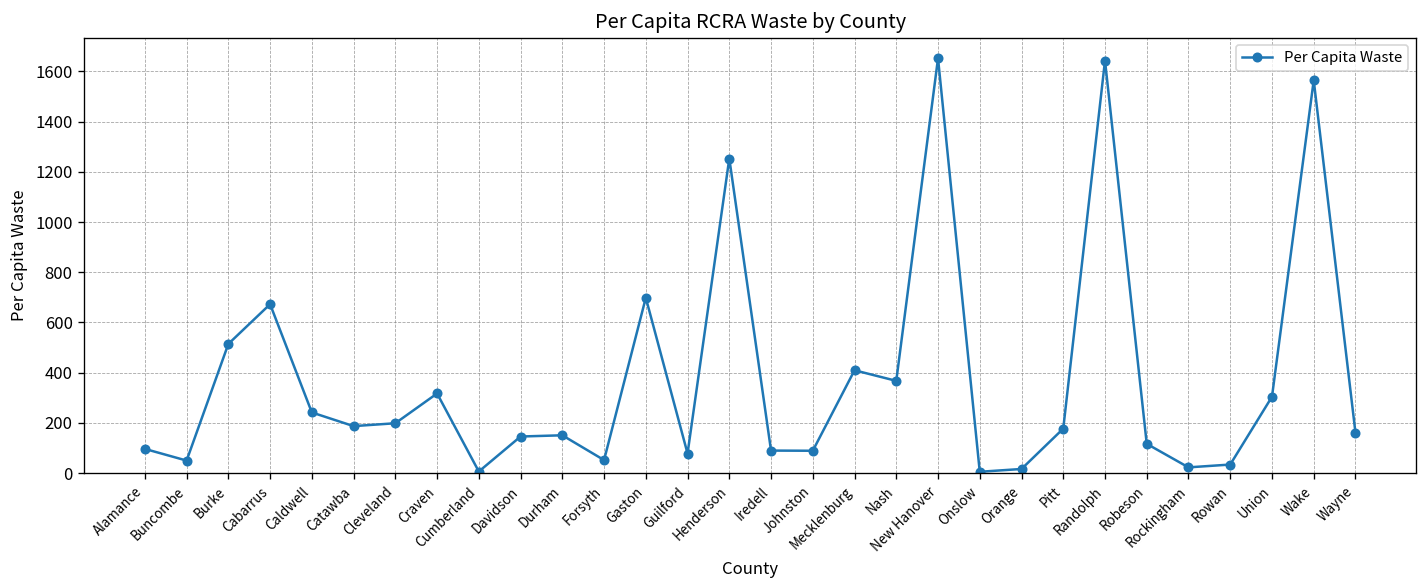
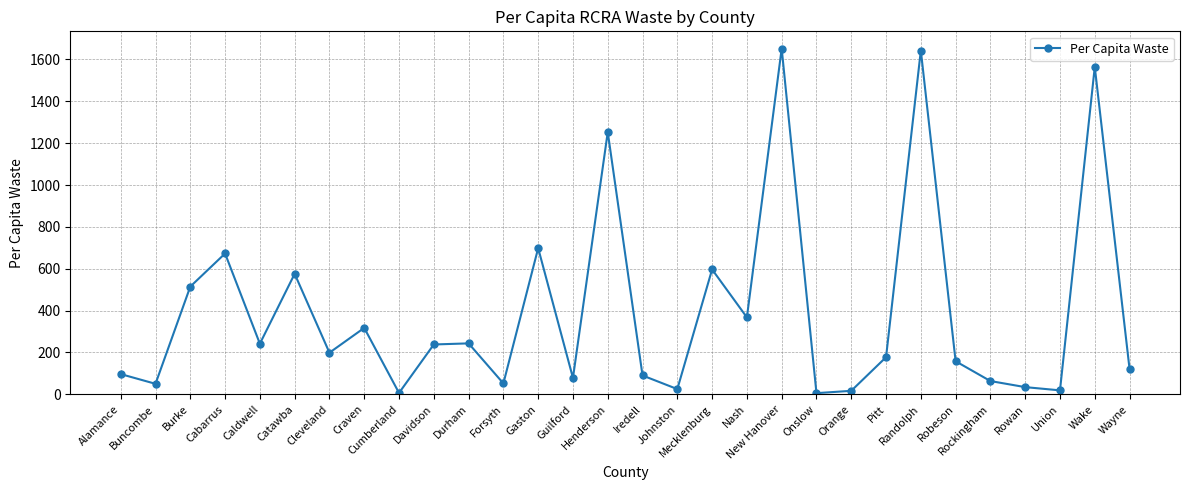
Catawba: 190 -> 580
Davidson: 150 -> 240
Durham: 150 -> 240
Johnston: 90 -> 30
Mecklenburg: 410 -> 600
Robeson: 120 -> 160
Rockingham: 20 -> 60
Union: 300 -> 20
Wayne: 160 -> 120
